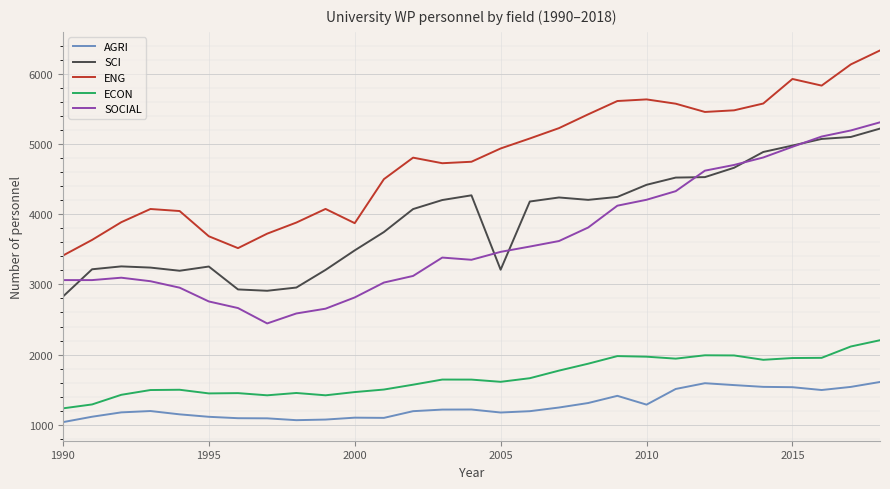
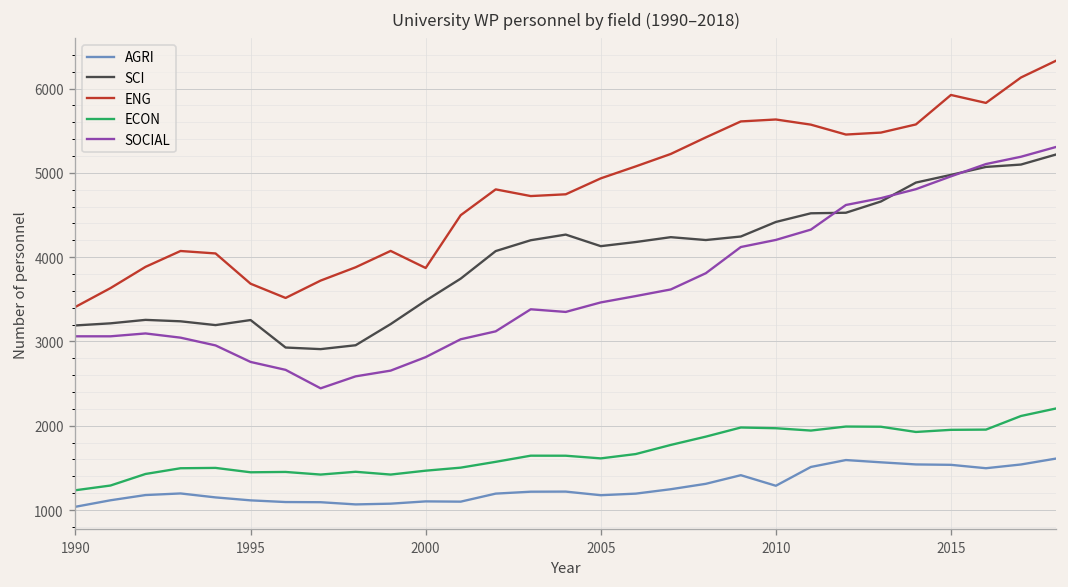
SCI, 1990: 2800 -> 3200
SCI, 2005: 3200 -> 4100
